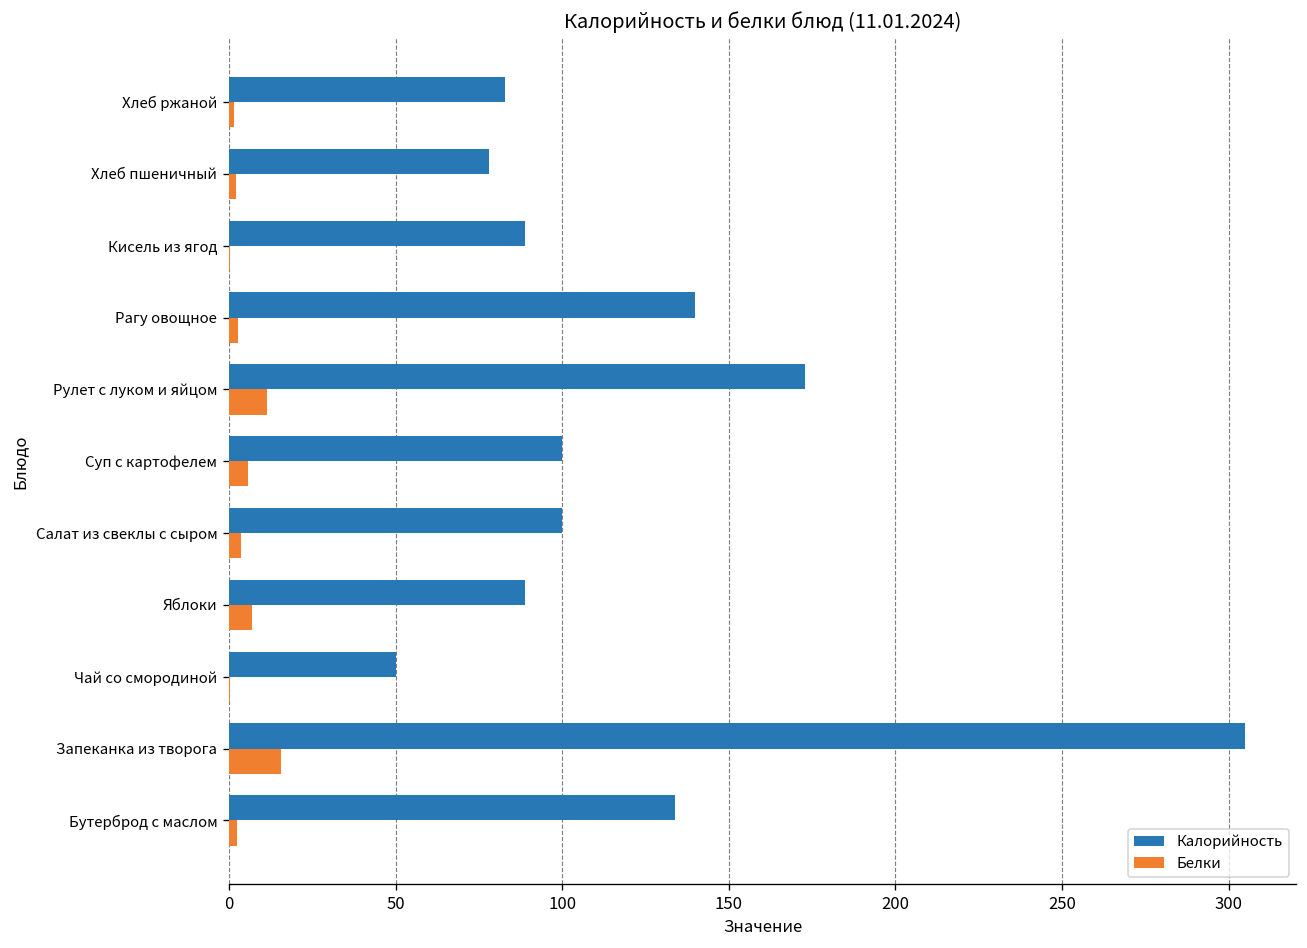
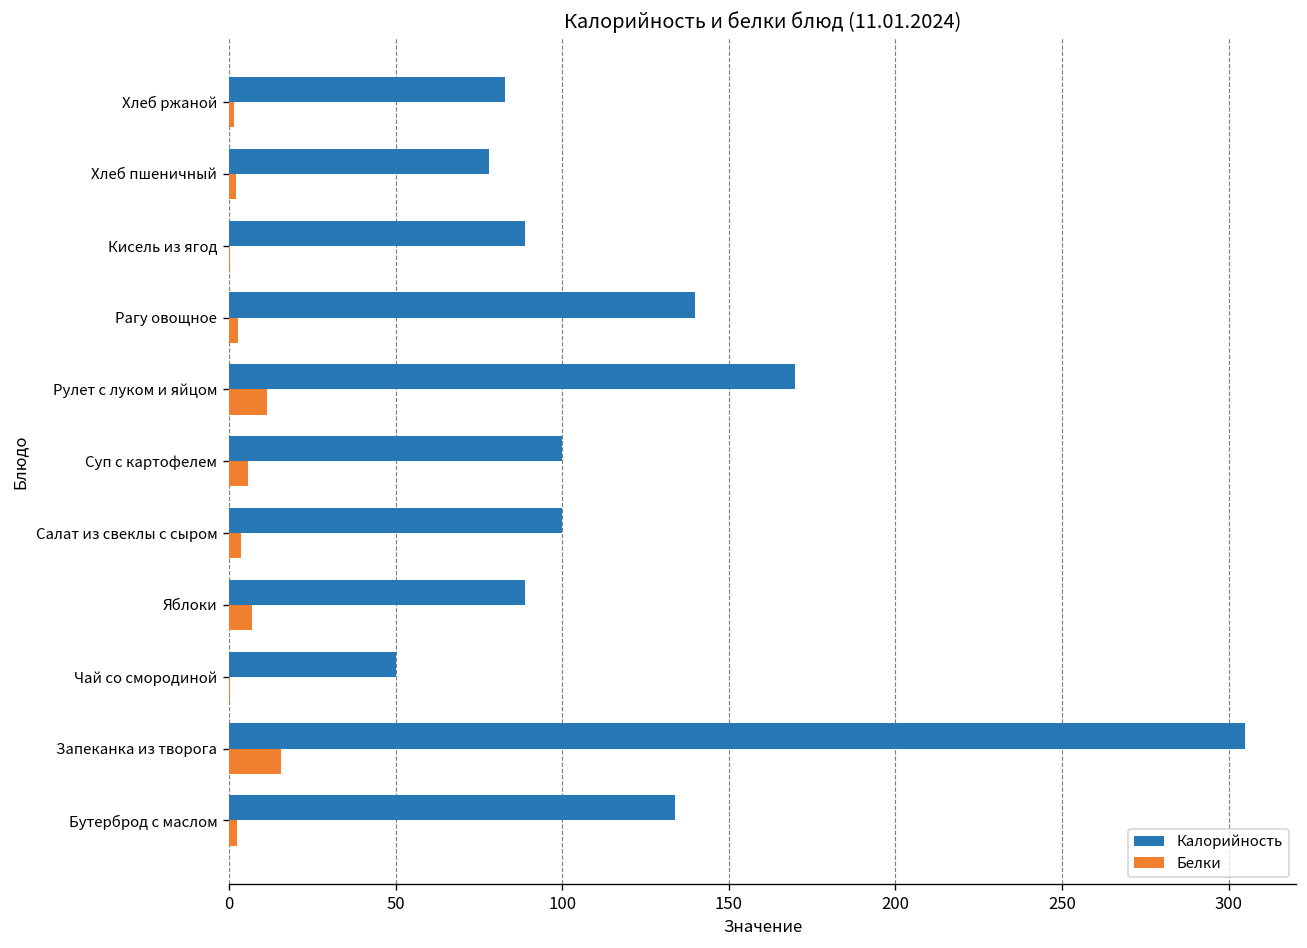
Калорийность, Рулет с луком и яйцом: 173 -> 170
